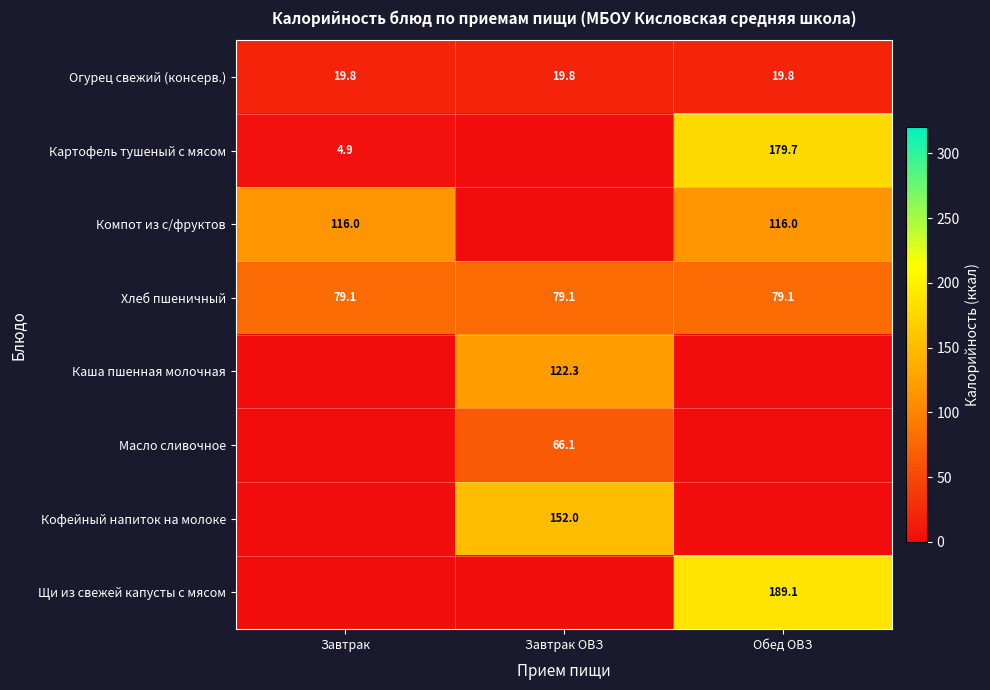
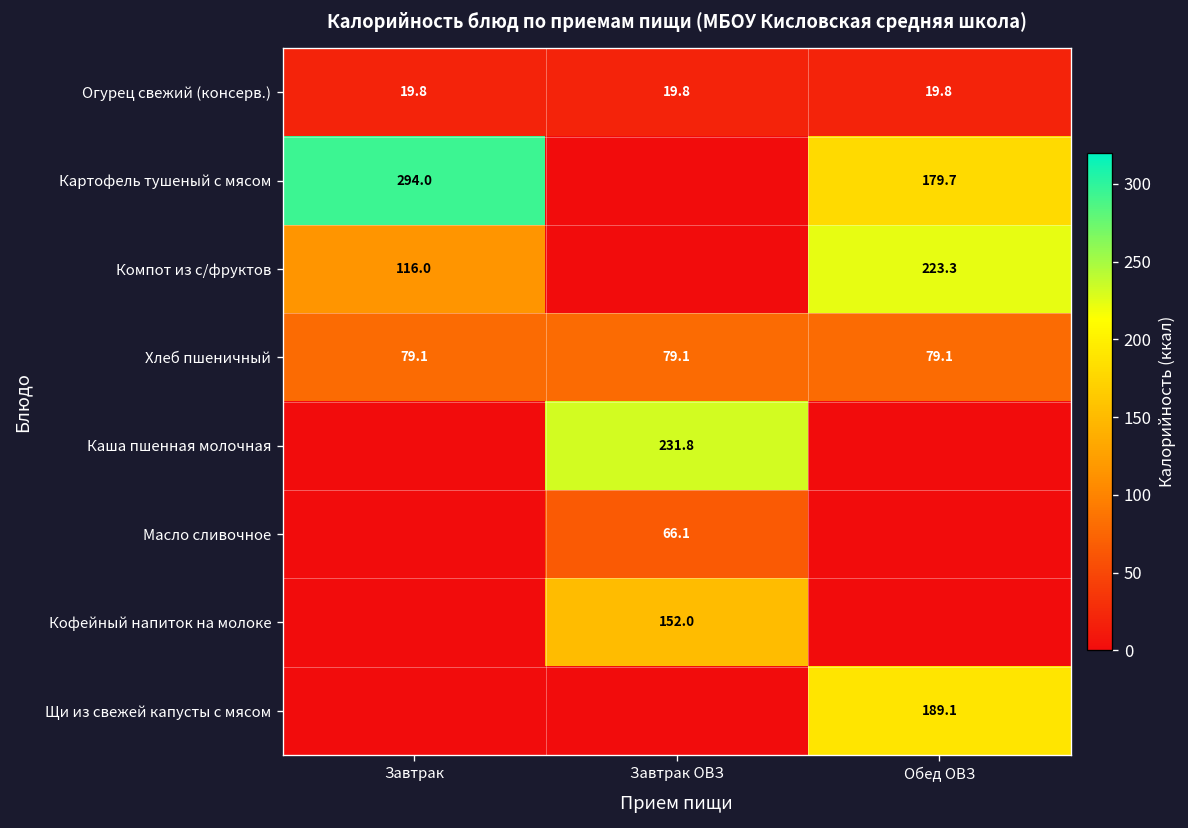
Картофель тушеный с мясом, Завтрак: 4.9 -> 294.0
Компот из с/фруктов, Обед ОВЗ: 116.0 -> 223.3
Каша пшенная молочная, Завтрак ОВЗ: 122.3 -> 231.8
